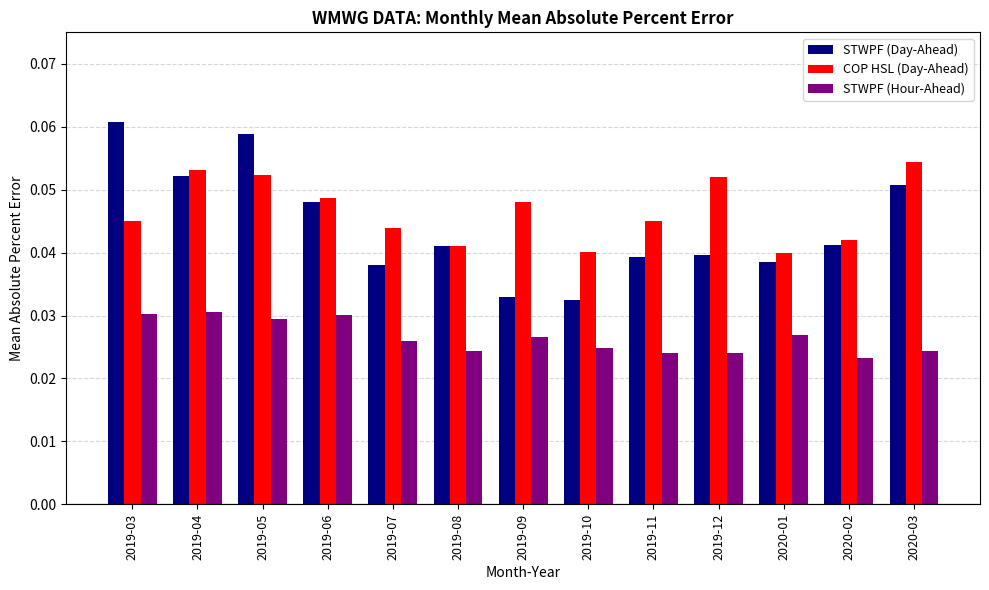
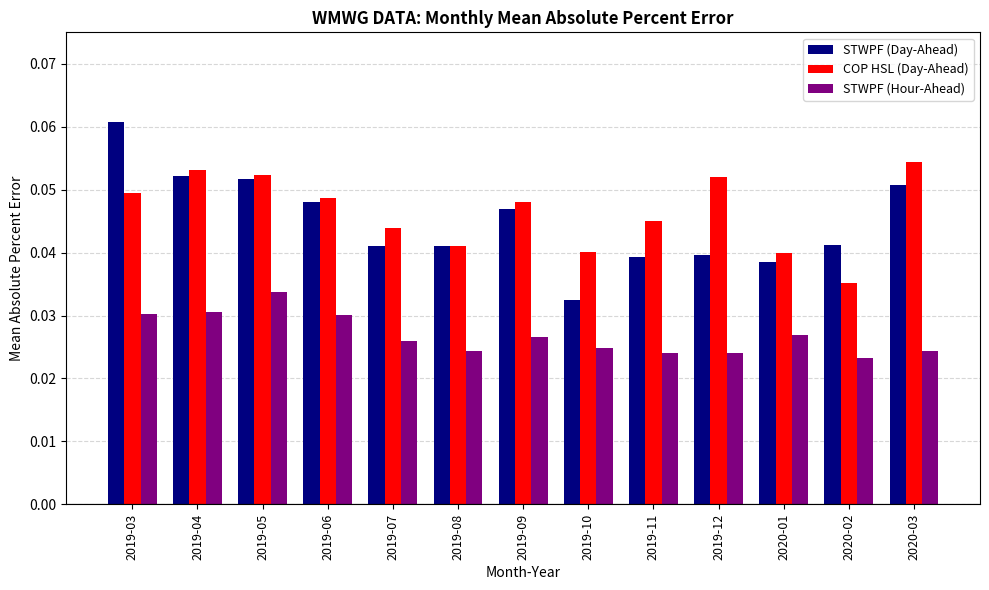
COP HSL (Day-Ahead), 2019-03: 0.045 -> 0.049
STWPF (Day-Ahead), 2019-05: 0.059 -> 0.052
STWPF (Hour-Ahead), 2019-05: 0.030 -> 0.034
STWPF (Day-Ahead), 2019-07: 0.038 -> 0.041
STWPF (Day-Ahead), 2019-09: 0.033 -> 0.047
COP HSL (Day-Ahead), 2020-02: 0.042 -> 0.035
